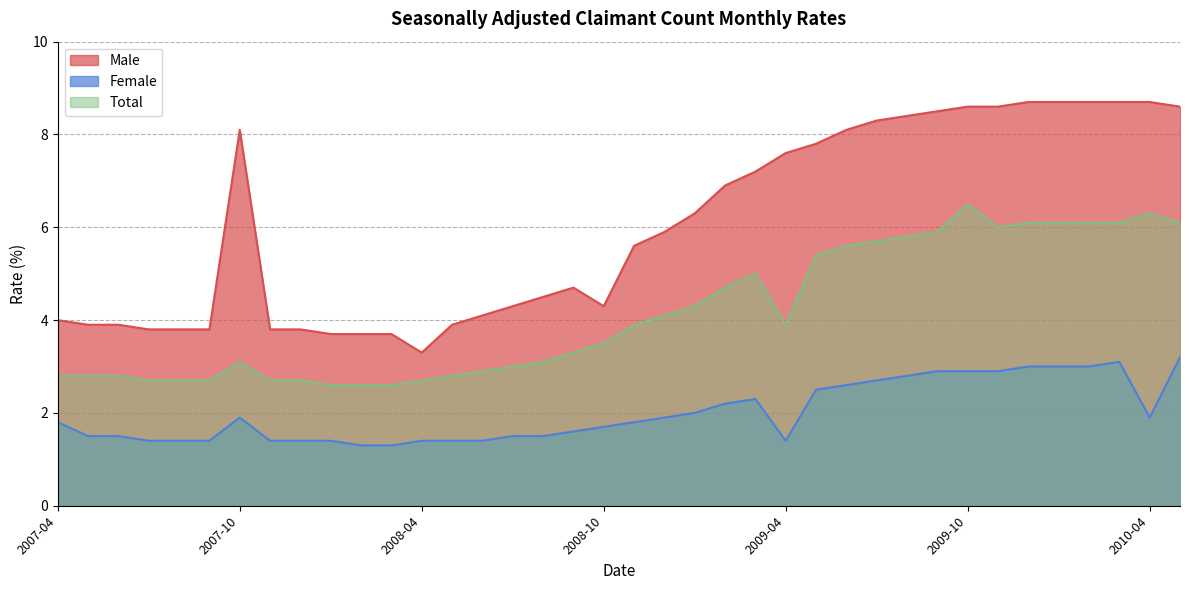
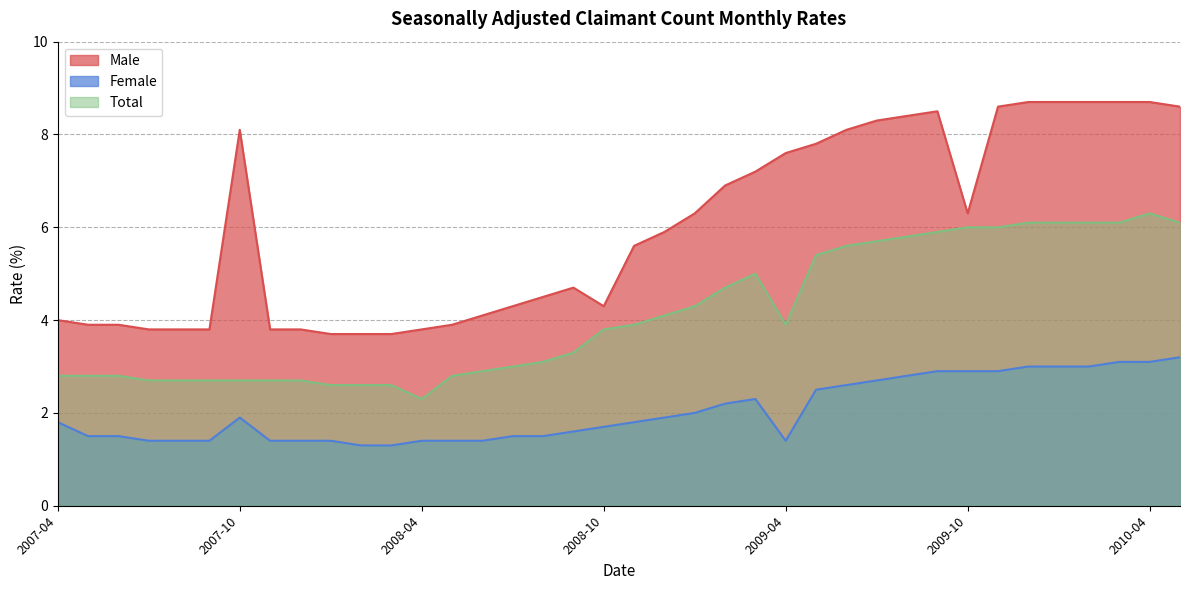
Total, 2007-10: 3.1 -> 2.7
Male, 2008-04: 3.3 -> 3.8
Total, 2008-04: 2.7 -> 2.3
Total, 2008-10: 3.5 -> 3.8
Male, 2009-10: 8.6 -> 6.3
Total, 2009-10: 6.5 -> 6.0
Female, 2010-04: 1.9 -> 3.1
